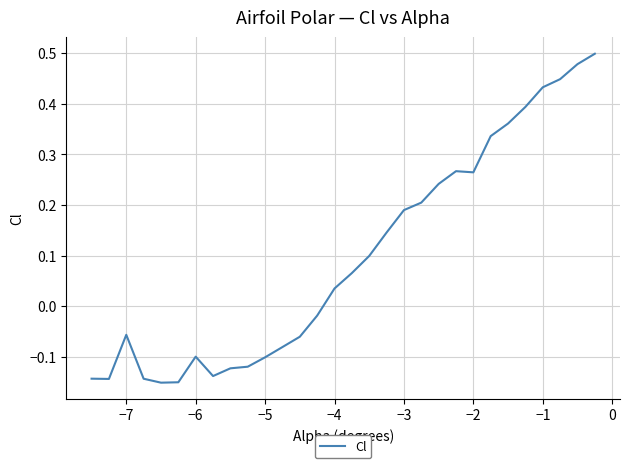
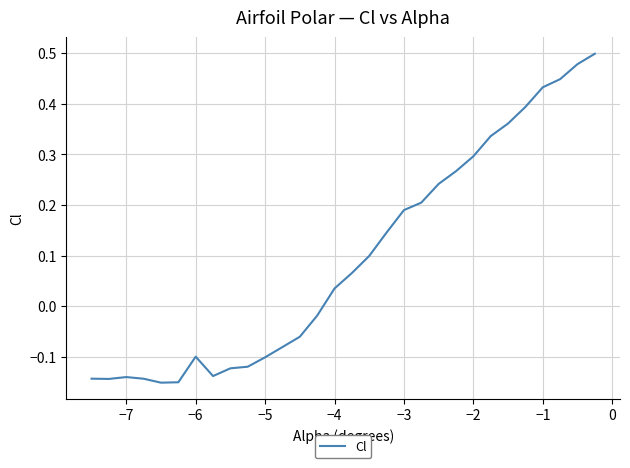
−7: -0.06 -> -0.14
−2: 0.26 -> 0.30
